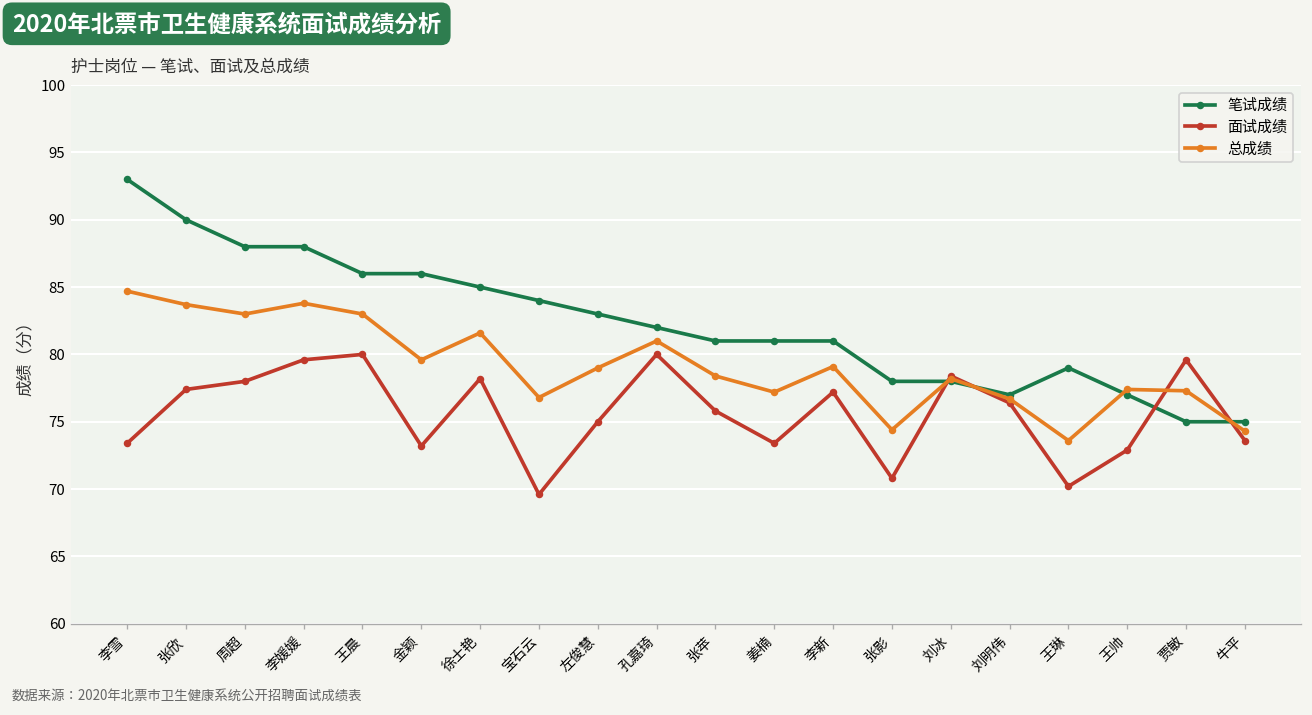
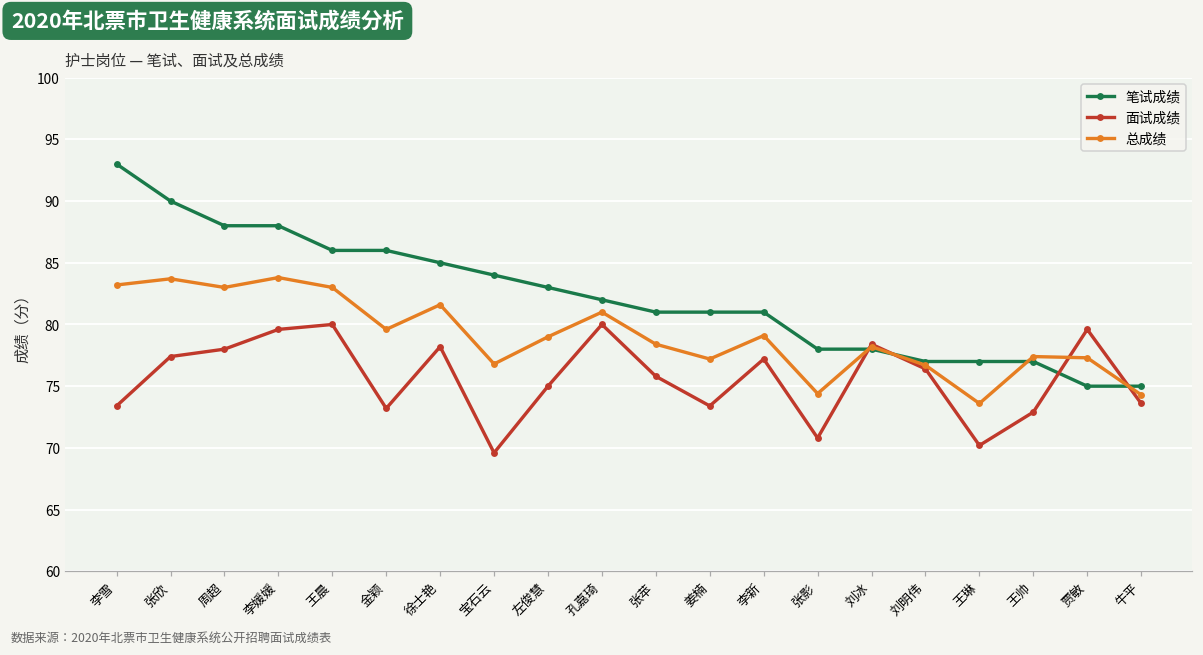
总成绩, 李雪: 84.7 -> 83.2
笔试成绩, 王琳: 79 -> 77
